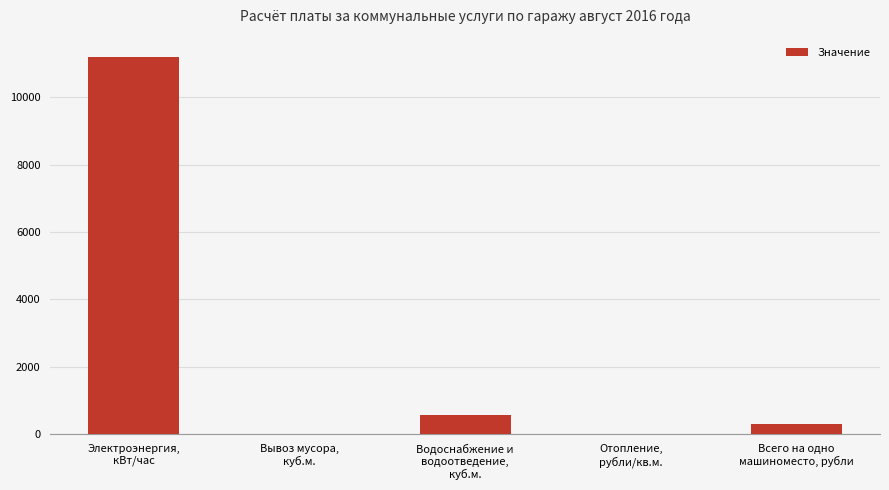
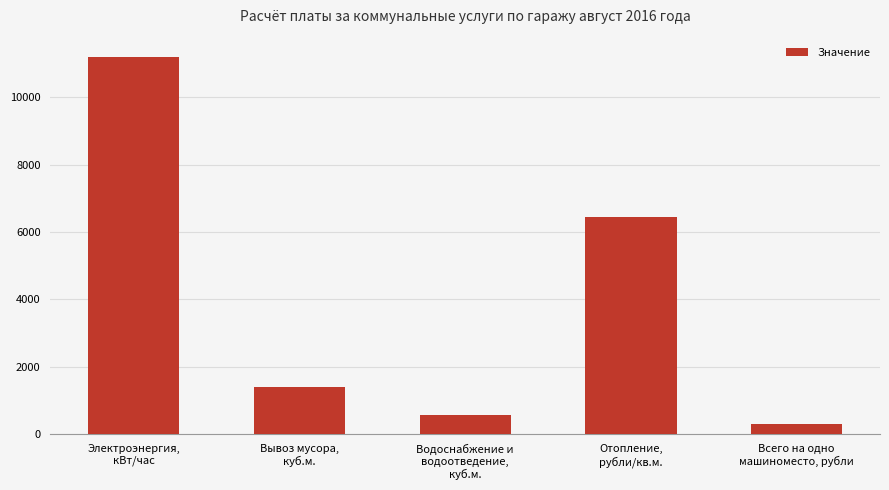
Вывоз мусора, куб.м.: 0 -> 1400
Отопление, рубли/кв.м.: 0 -> 6500
